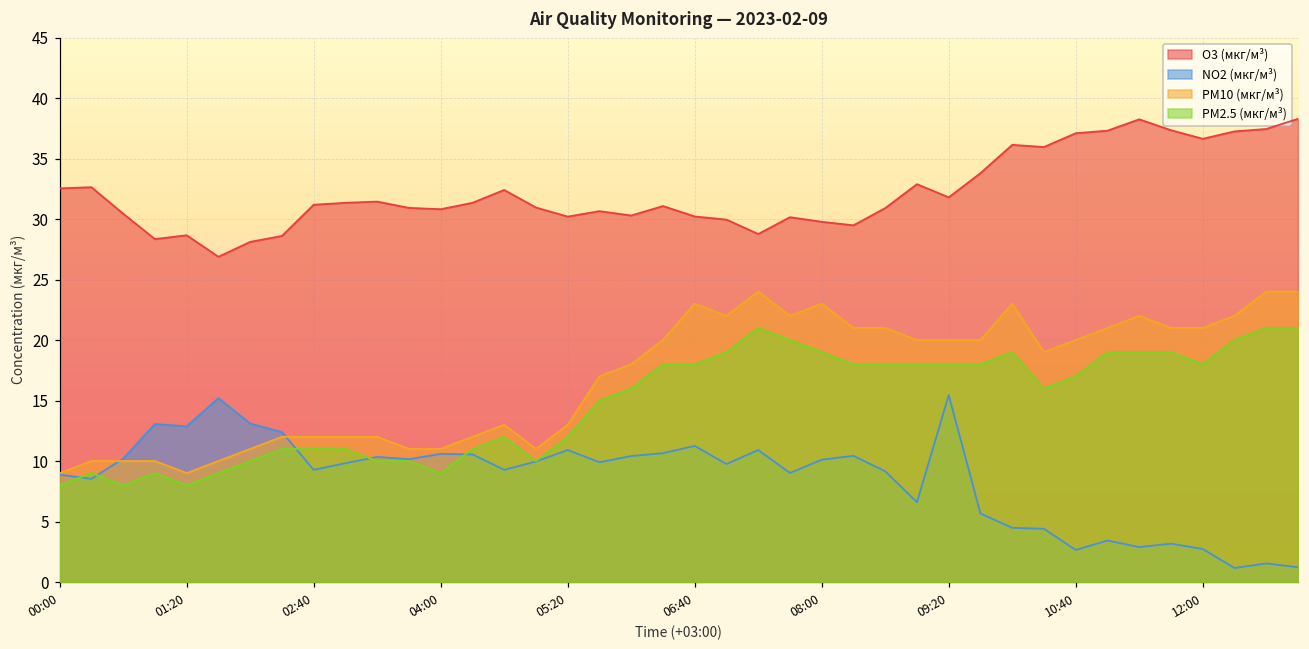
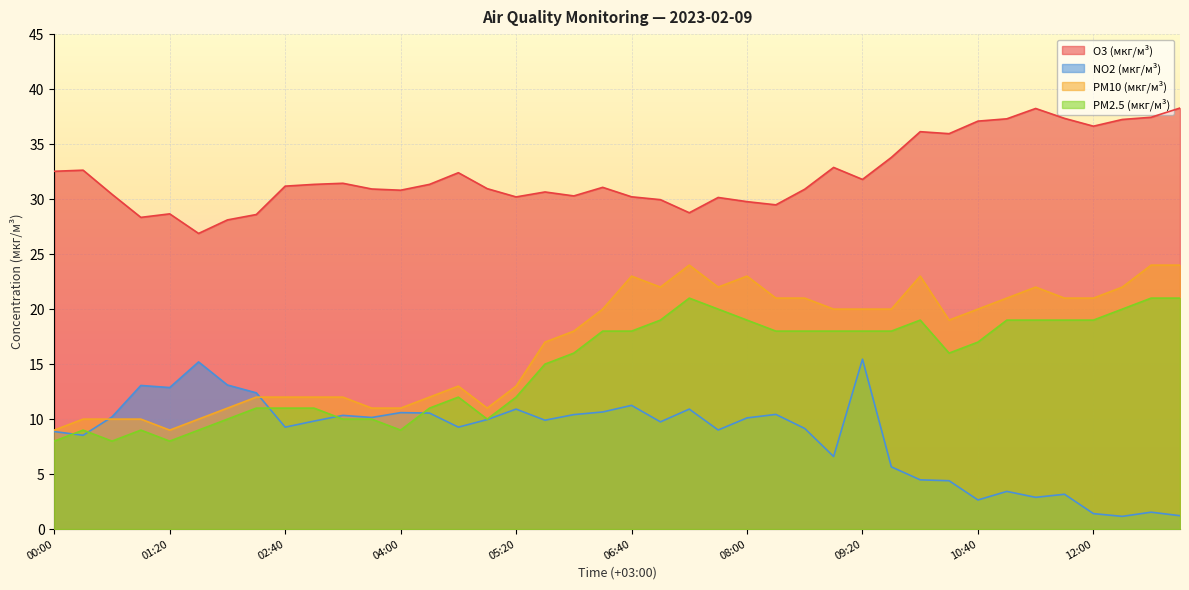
NO2 (мкг/м³), 12:00: 2.7 -> 1.4
PM2.5 (мкг/м³), 12:00: 18 -> 19
